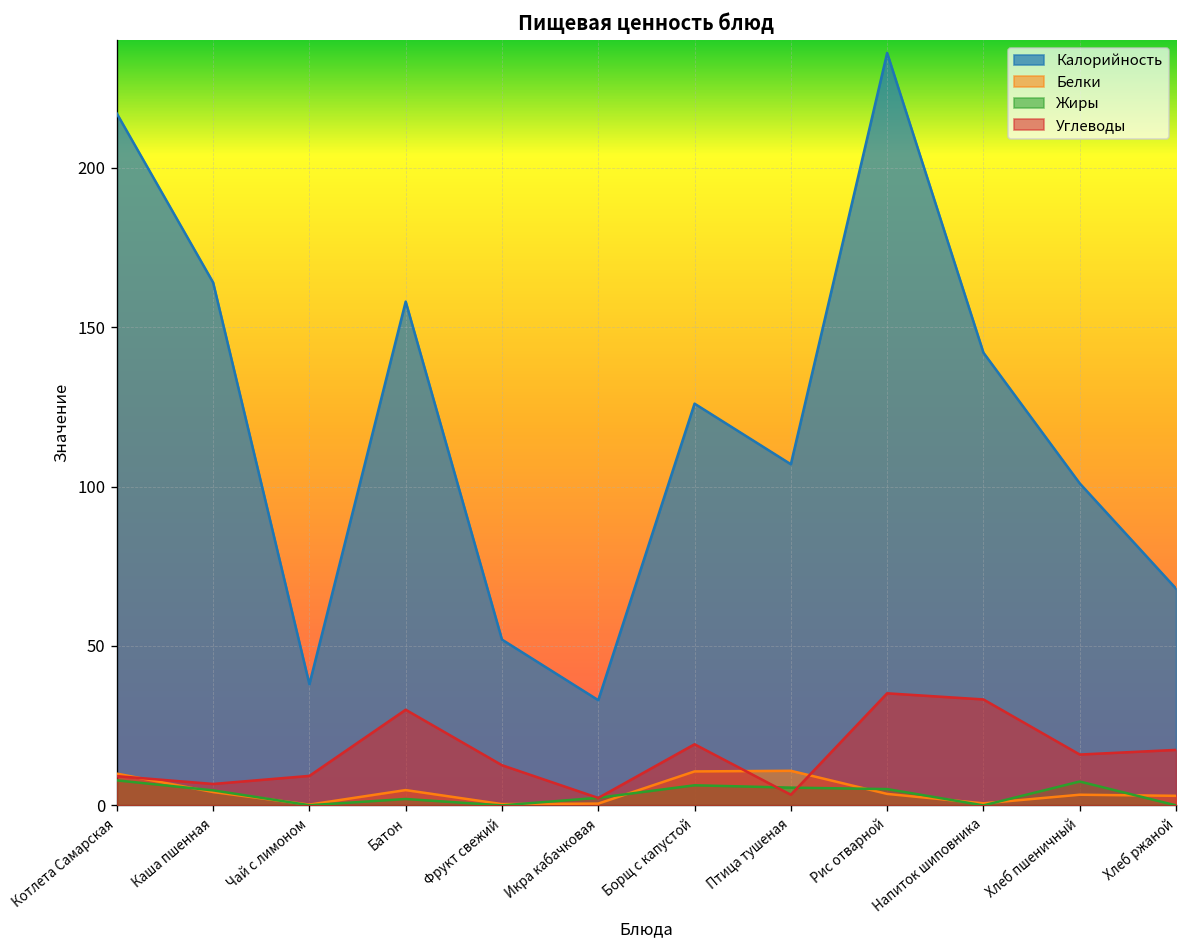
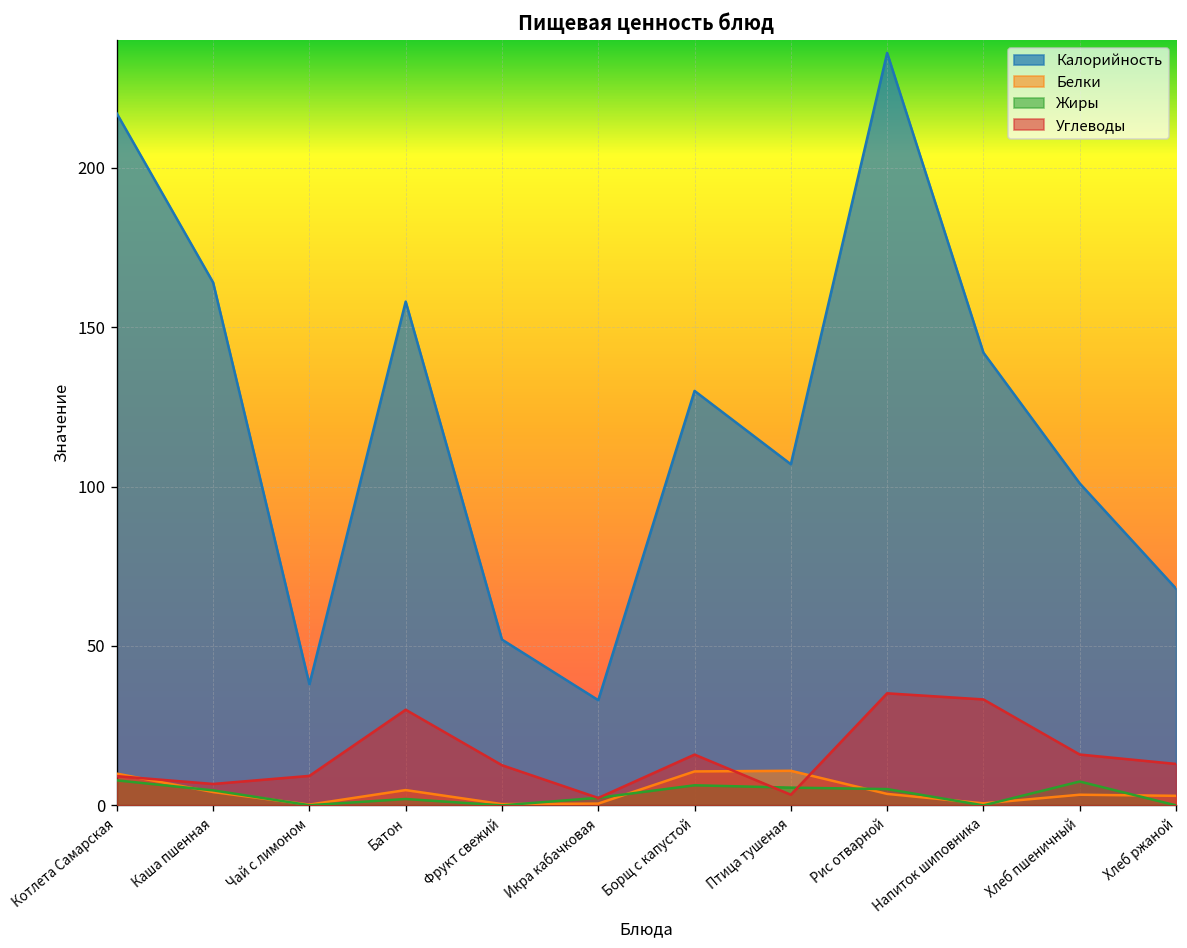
Калорийность, Борщ с капустой: 126 -> 130
Углеводы, Борщ с капустой: 19 -> 16
Углеводы, Хлеб ржаной: 17 -> 13
